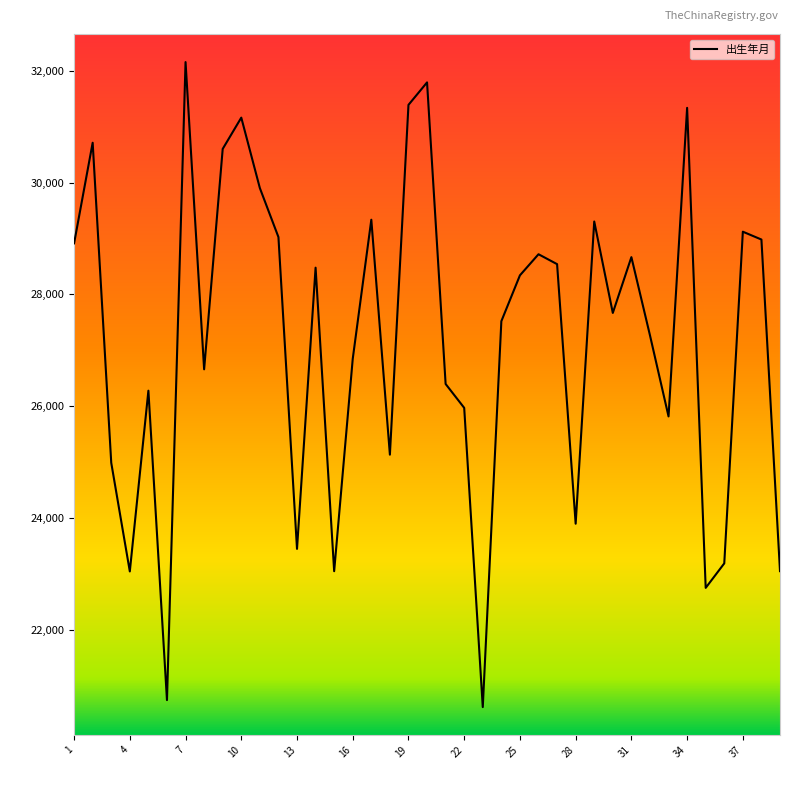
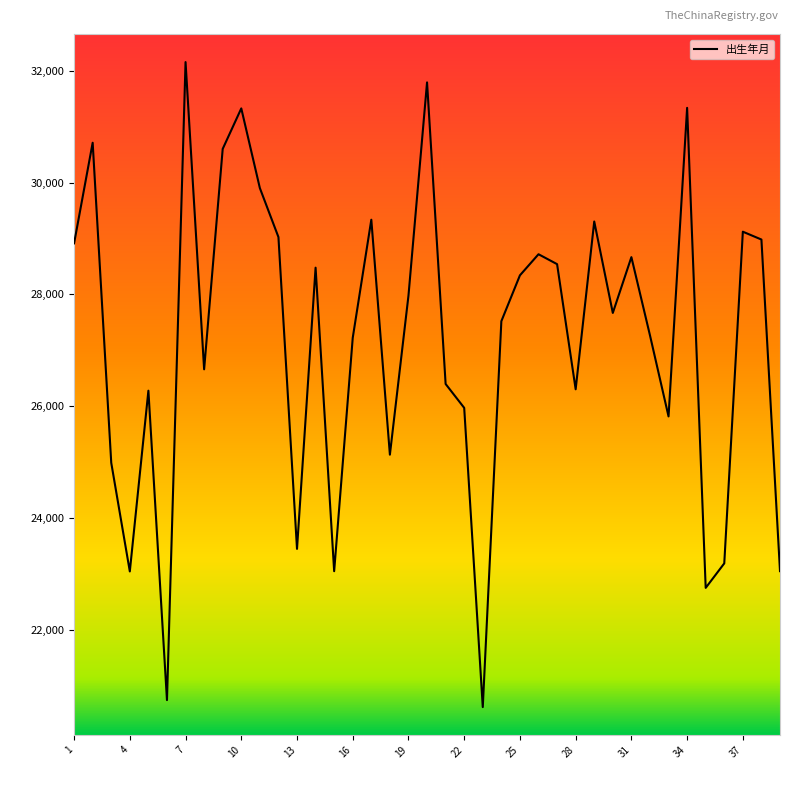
10: 31,200 -> 31,300
16: 26,800 -> 27,200
19: 31,400 -> 28,000
28: 23,900 -> 26,300
